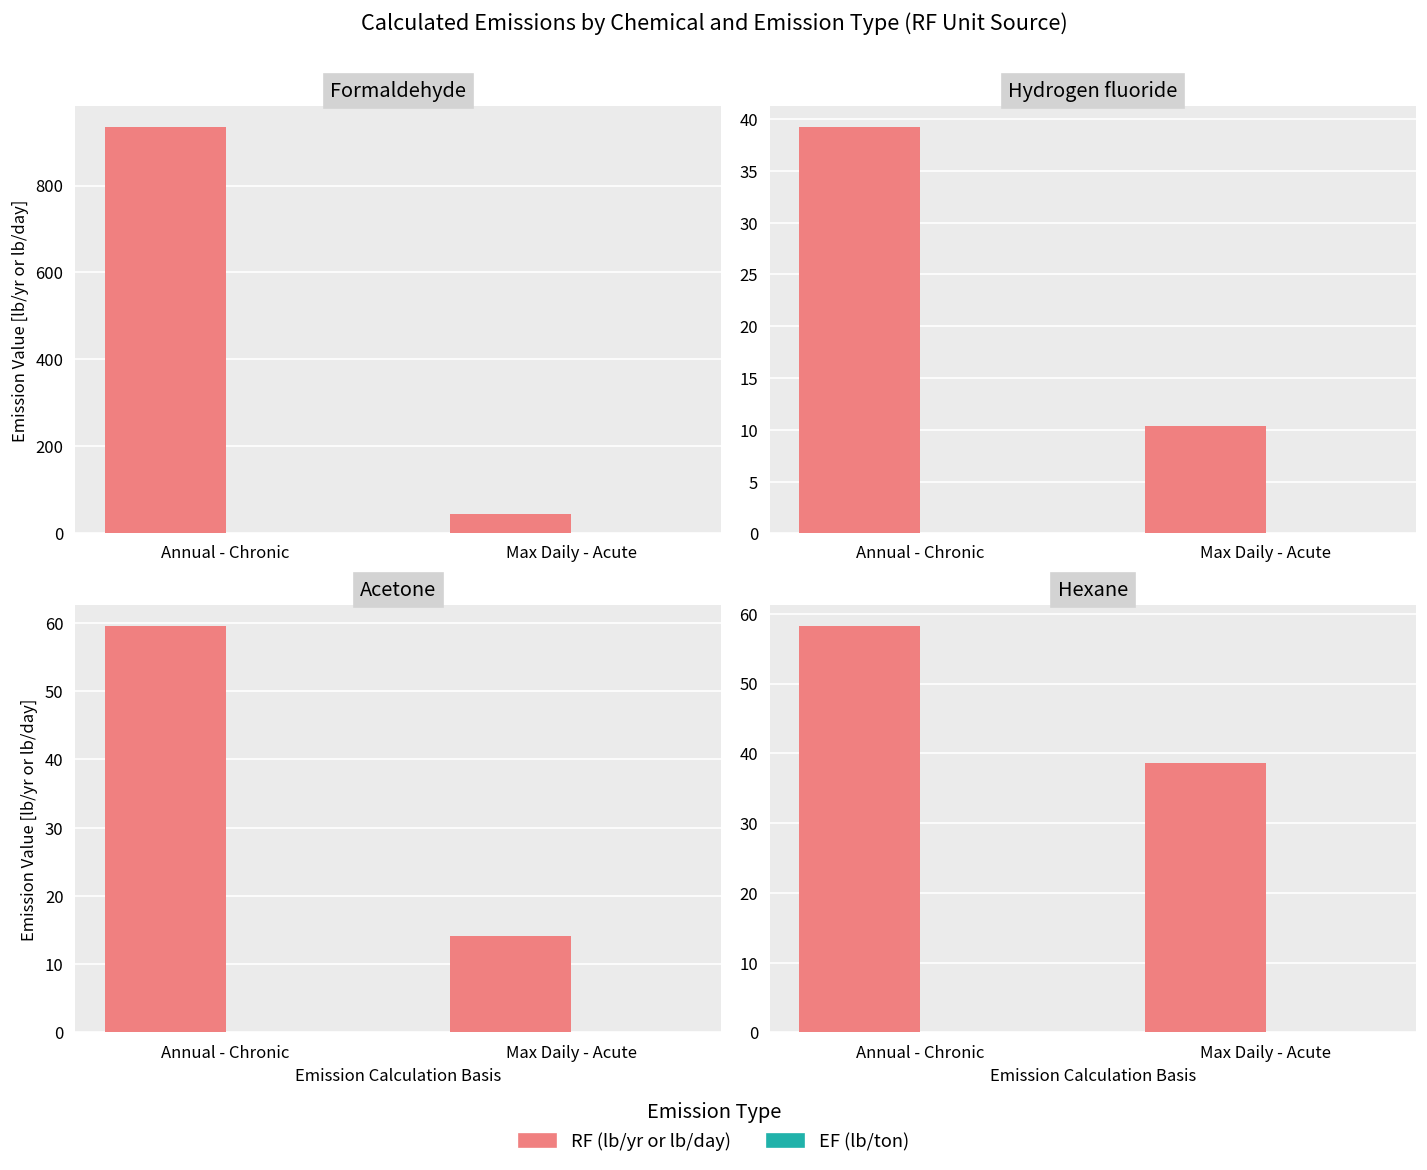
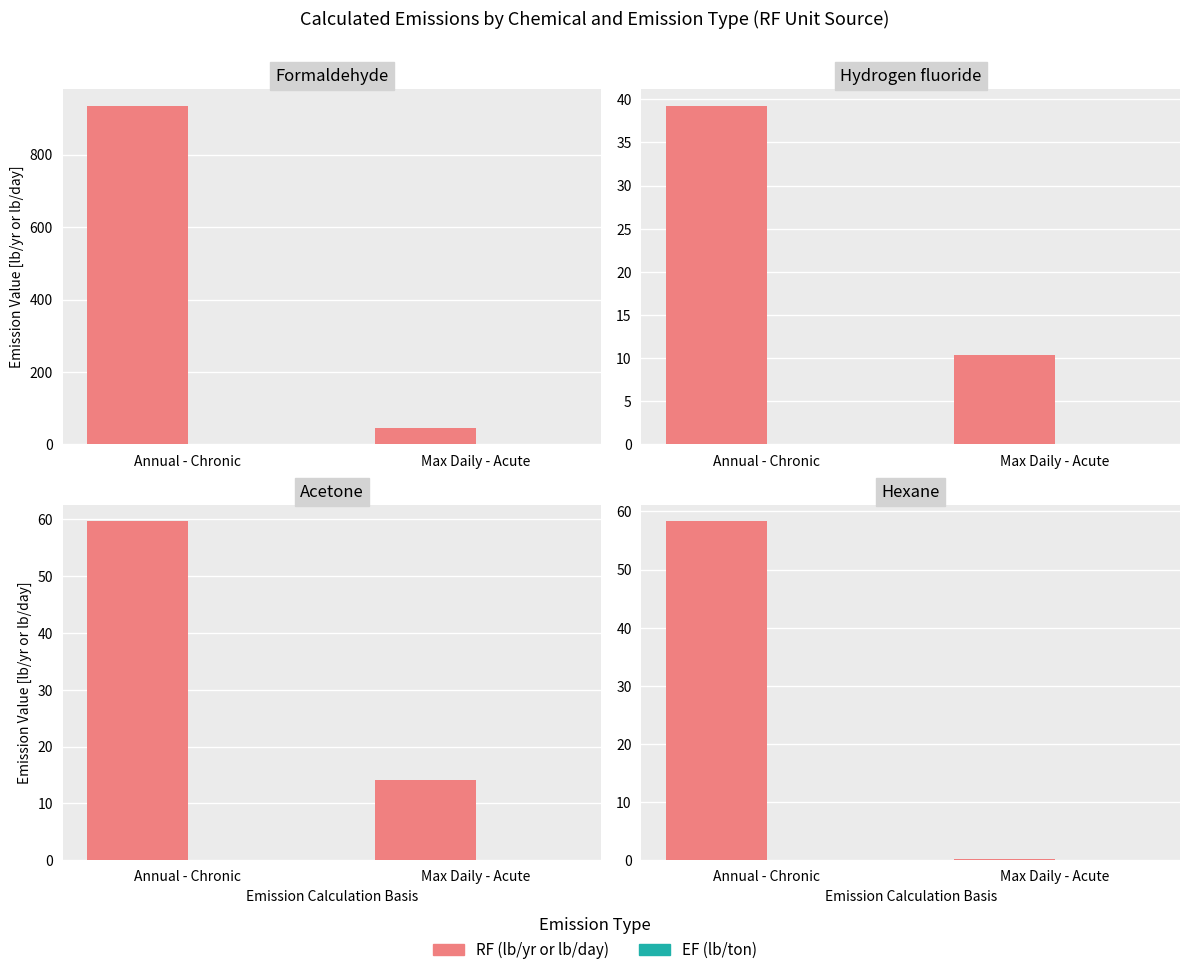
Hexane, RF (lb/yr or lb/day), Max Daily - Acute: 39 -> 0
